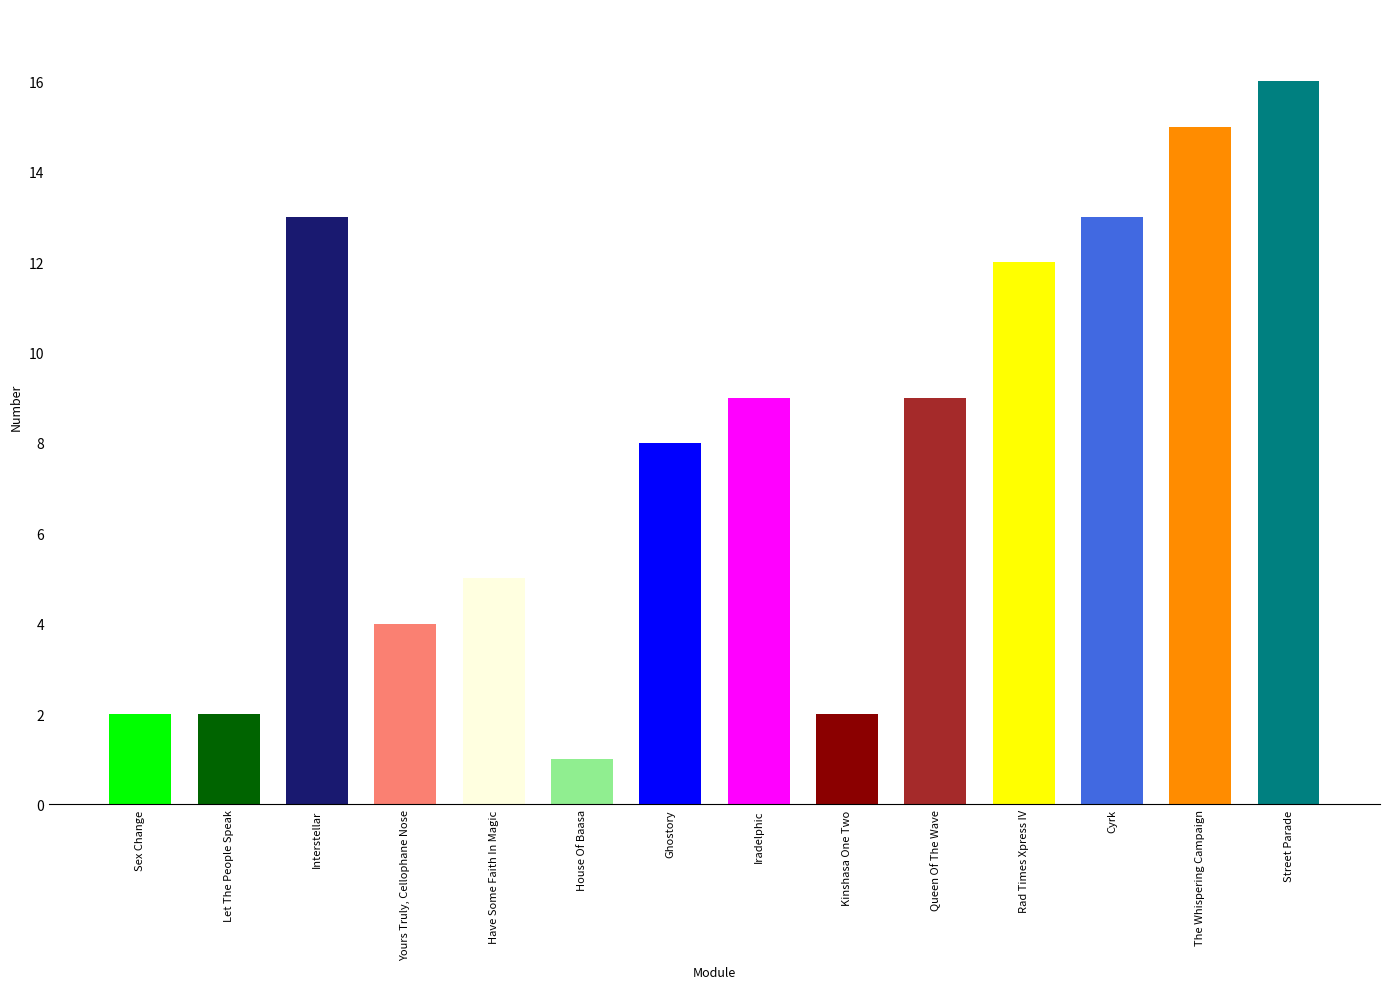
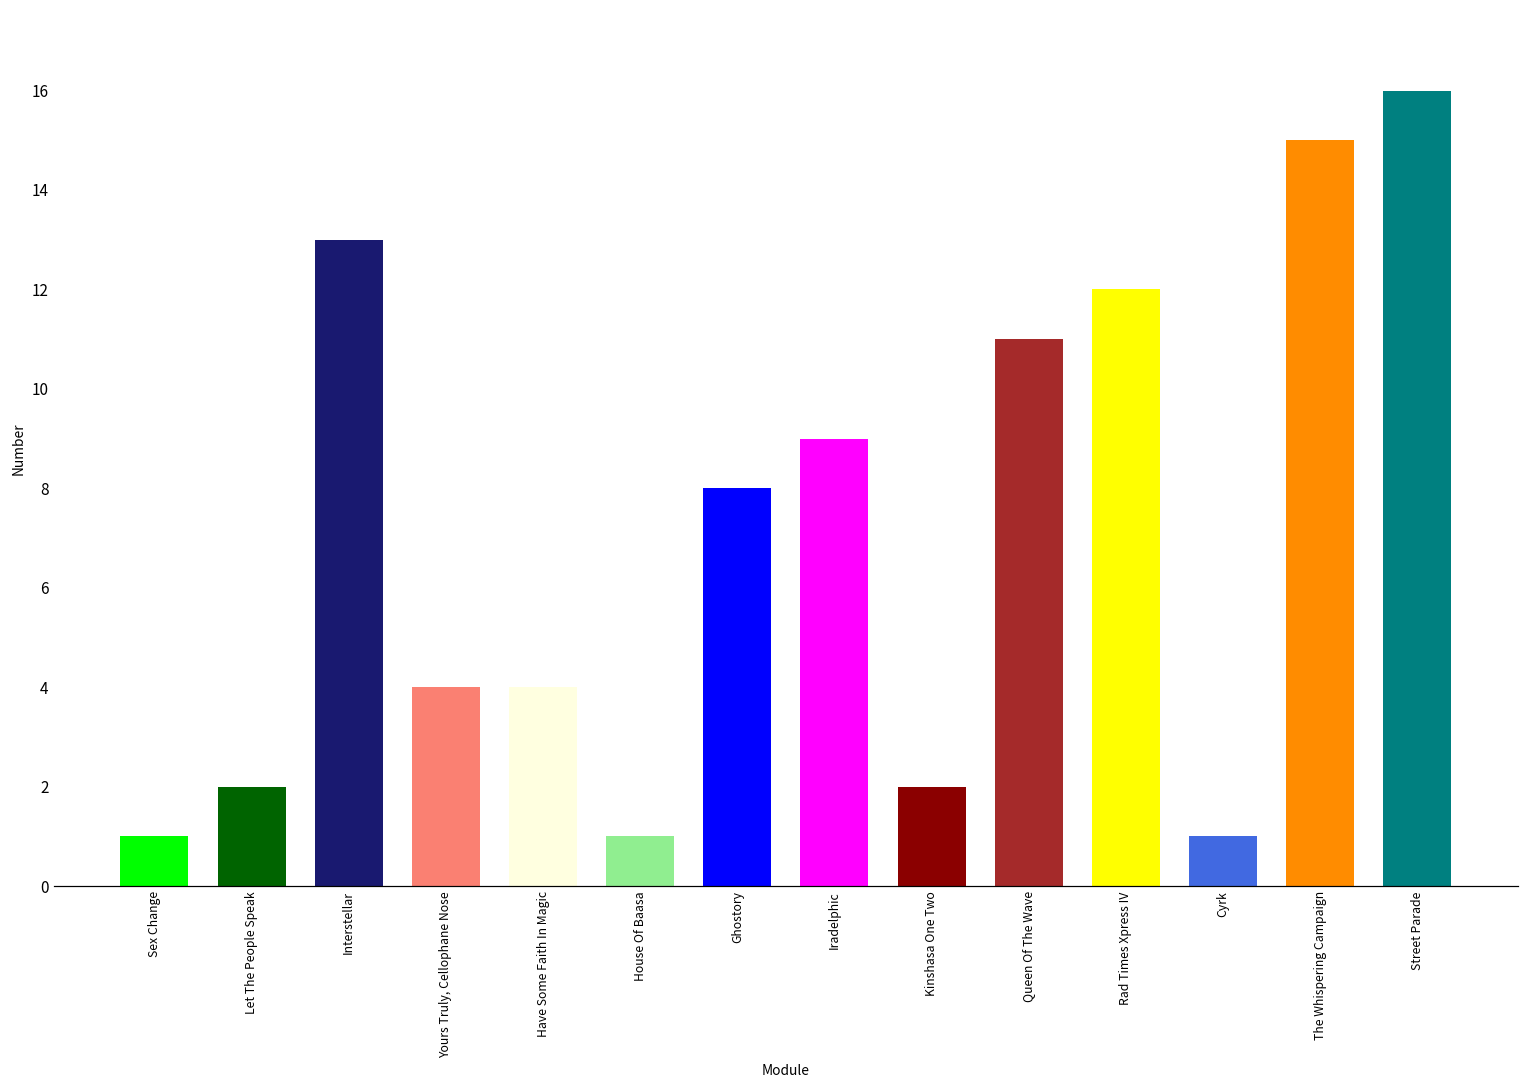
Sex Change: 2 -> 1
Have Some Faith In Magic: 5 -> 4
Queen Of The Wave: 9 -> 11
Cyrk: 13 -> 1
